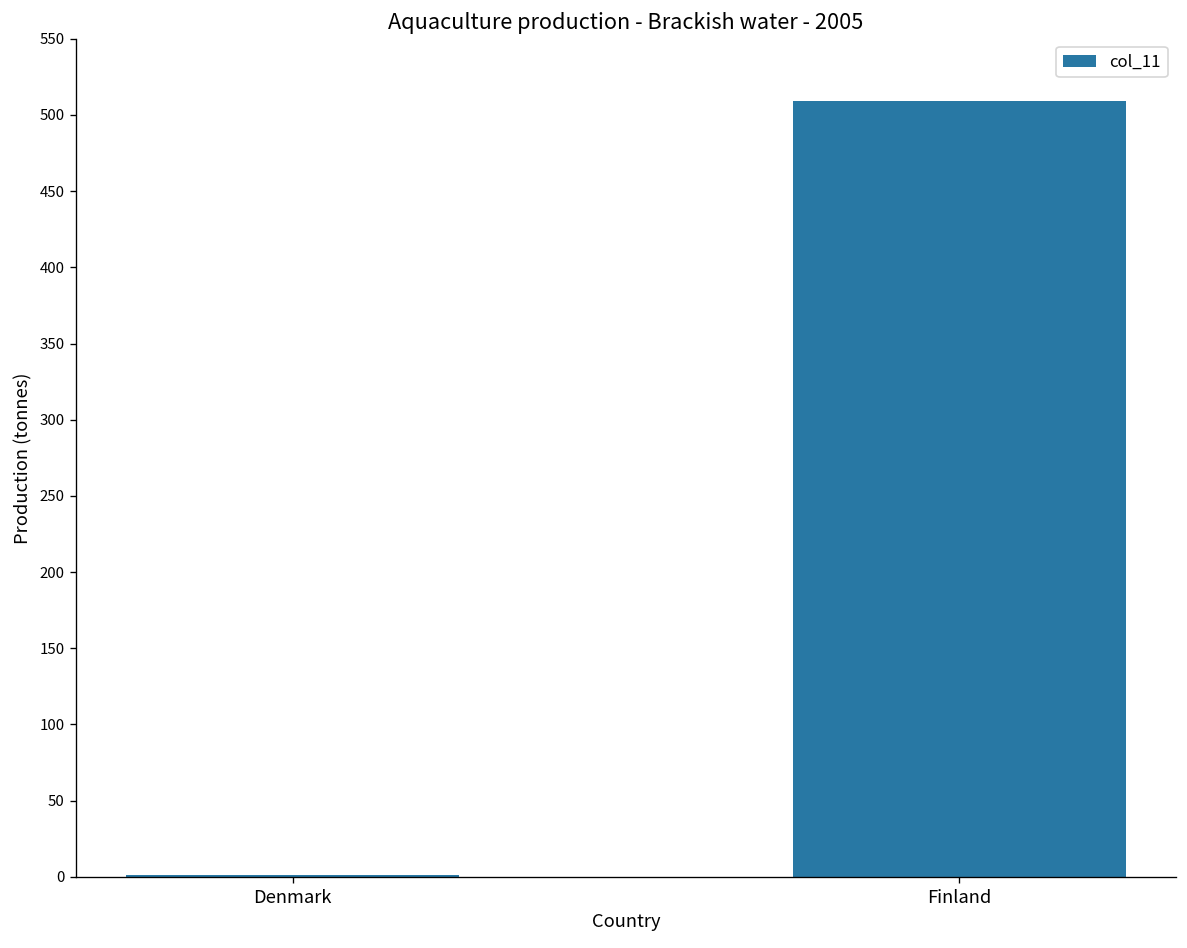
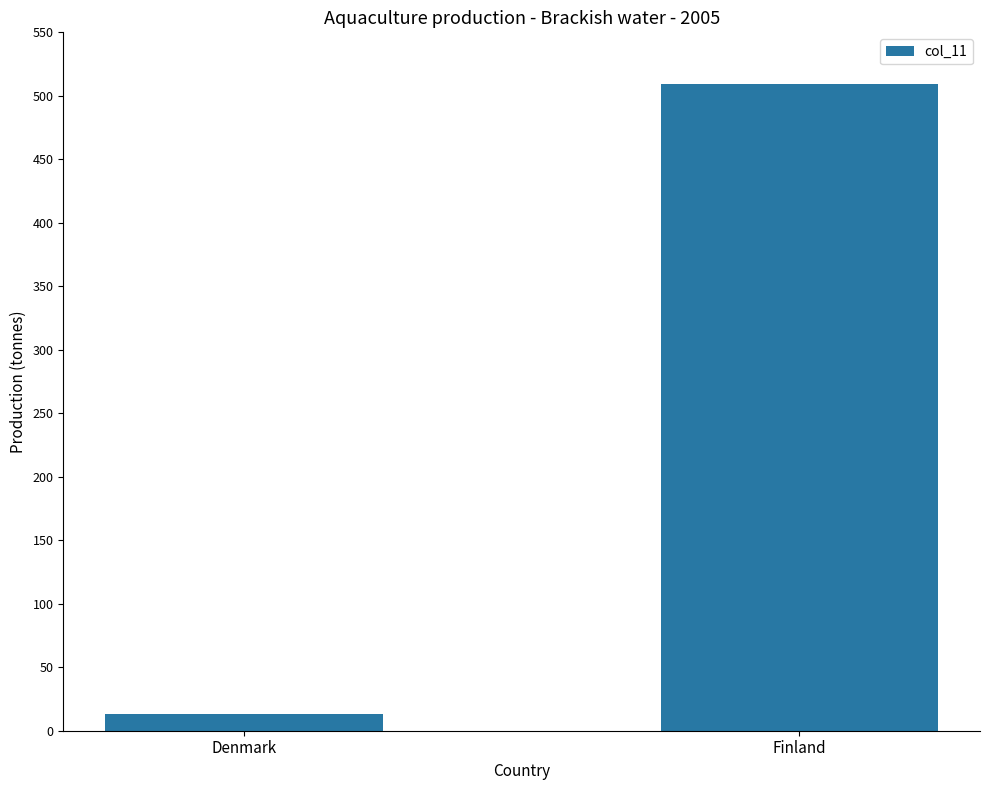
Denmark: 1 -> 14
